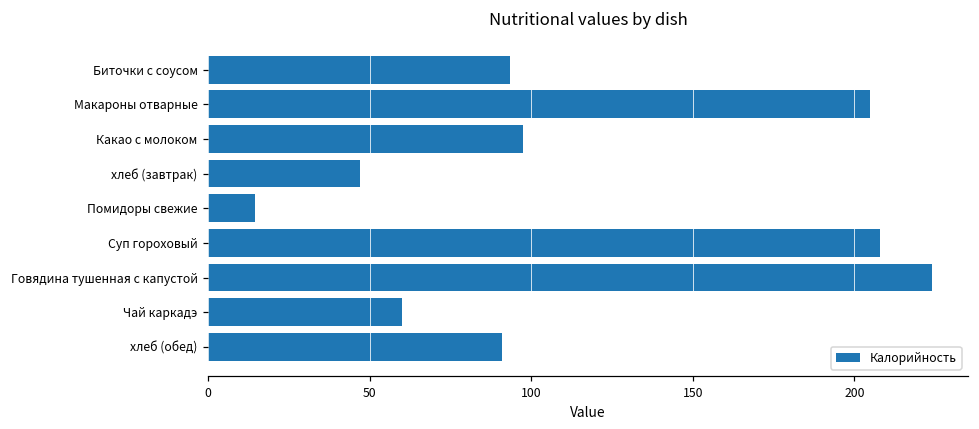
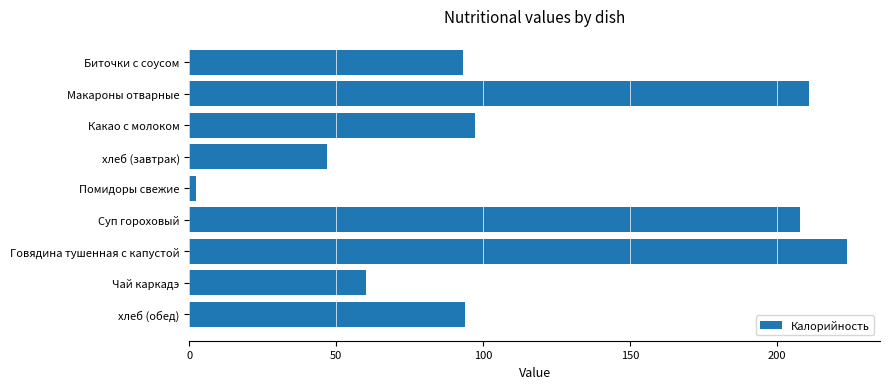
Макароны отварные: 205 -> 211
Помидоры свежие: 14 -> 2
хлеб (обед): 91 -> 94
